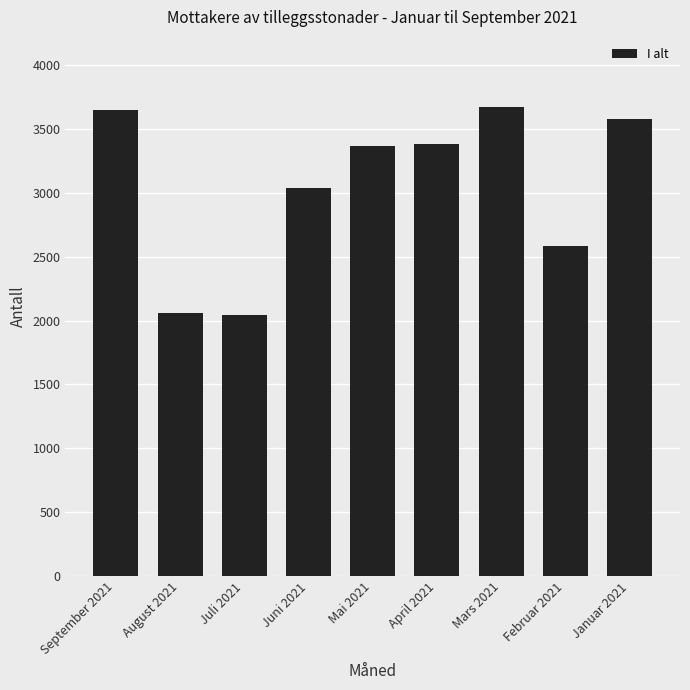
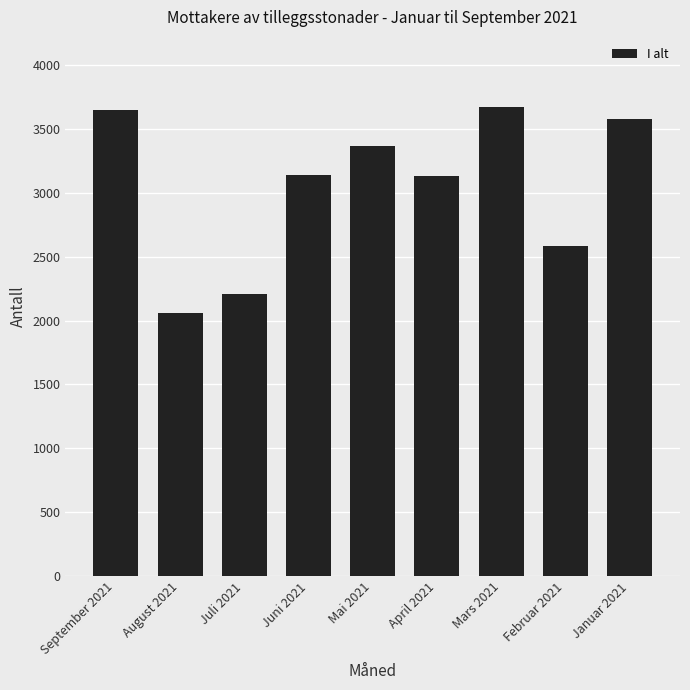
Juli 2021: 2040 -> 2210
Juni 2021: 3040 -> 3140
April 2021: 3380 -> 3140
